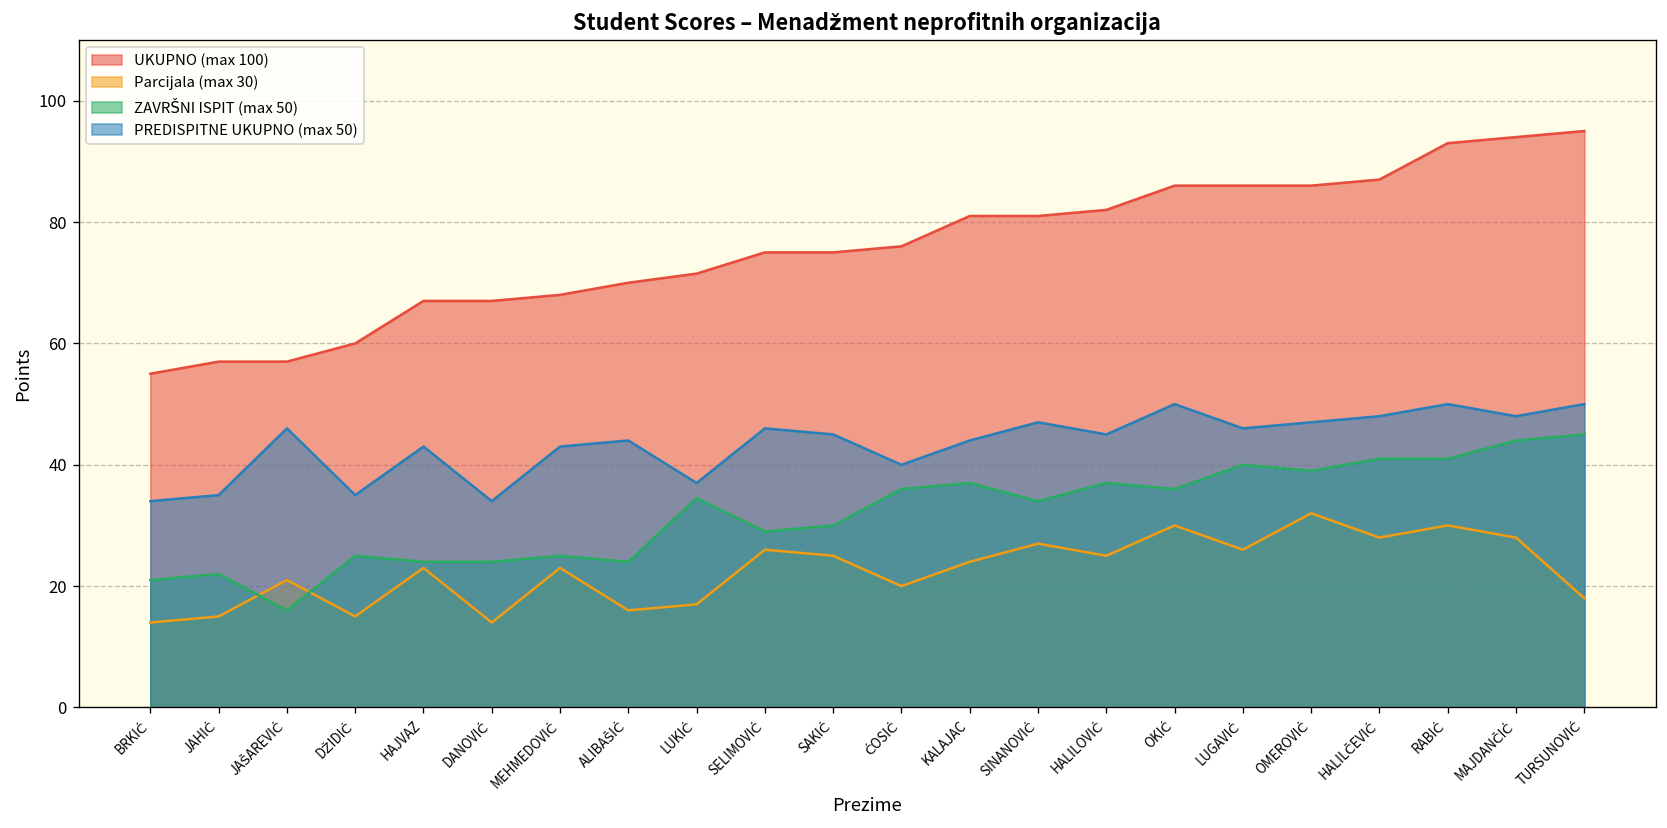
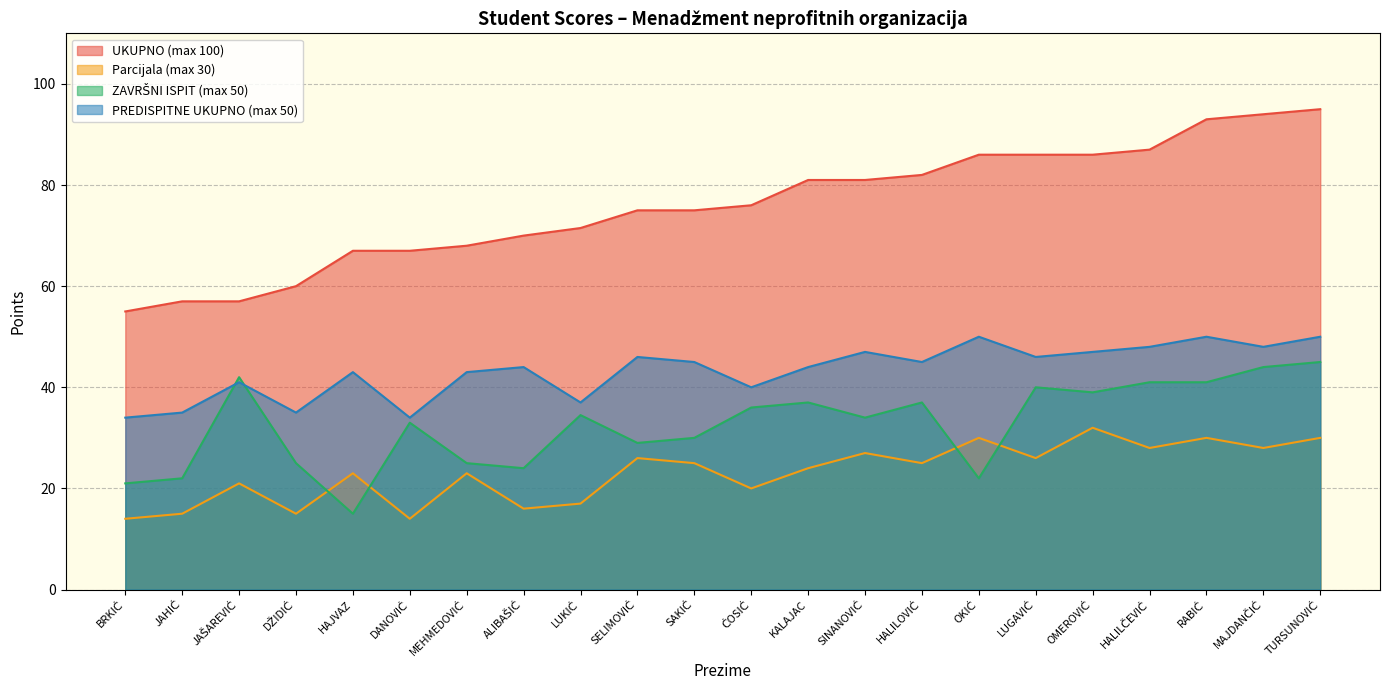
ZAVRŠNI ISPIT (max 50), JAŠAREVIĆ: 16 -> 42
PREDISPITNE UKUPNO (max 50), JAŠAREVIĆ: 46 -> 41
ZAVRŠNI ISPIT (max 50), HAJVAZ: 24 -> 15
ZAVRŠNI ISPIT (max 50), DANOVIĆ: 24 -> 33
ZAVRŠNI ISPIT (max 50), OKIĆ: 36 -> 22
Parcijala (max 30), TURSUNOVIĆ: 18 -> 30
